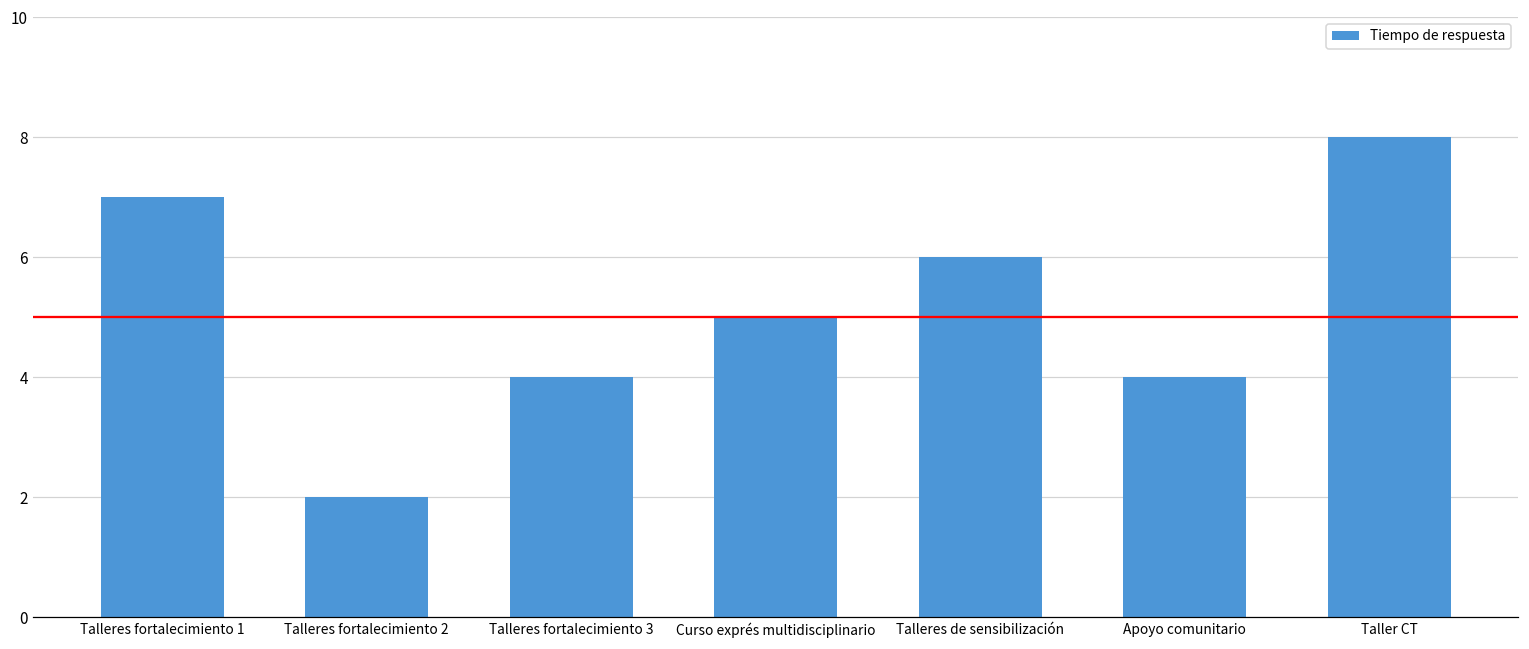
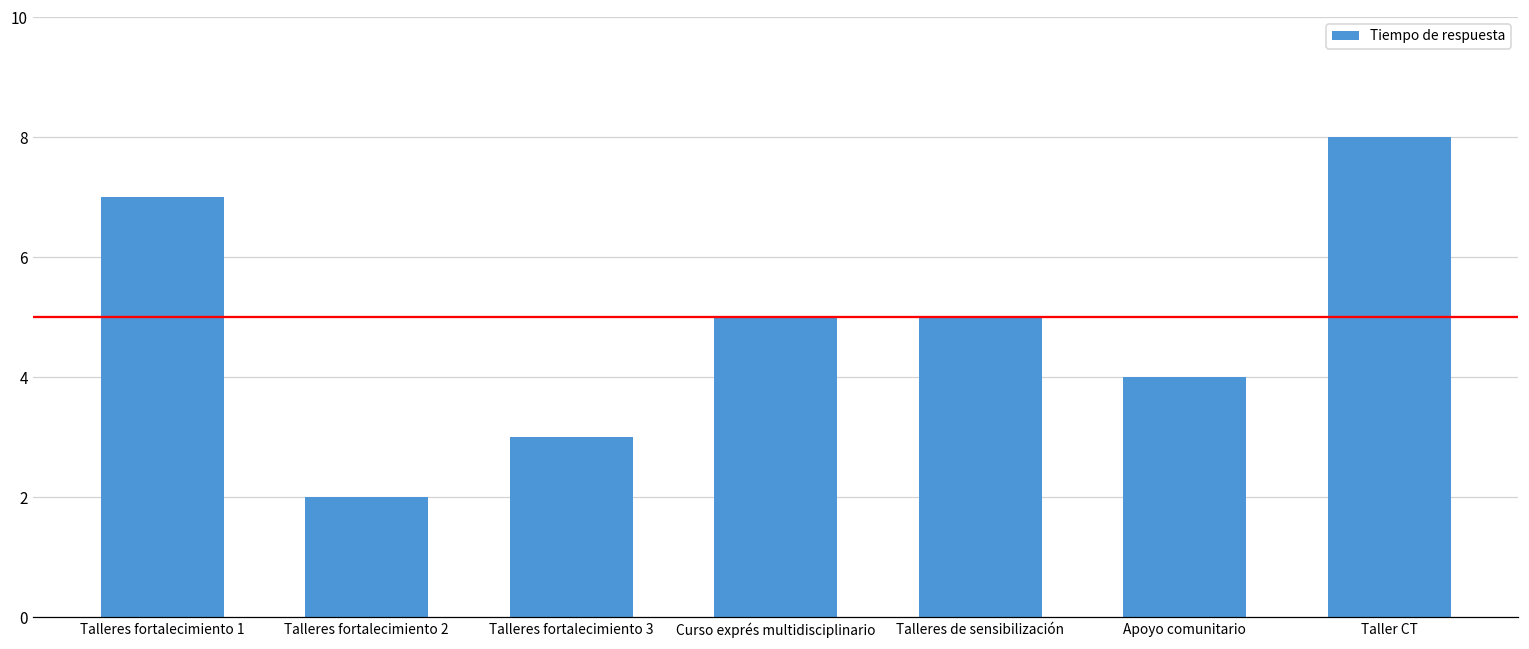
Talleres fortalecimiento 3: 4 -> 3
Talleres de sensibilización: 6 -> 5
